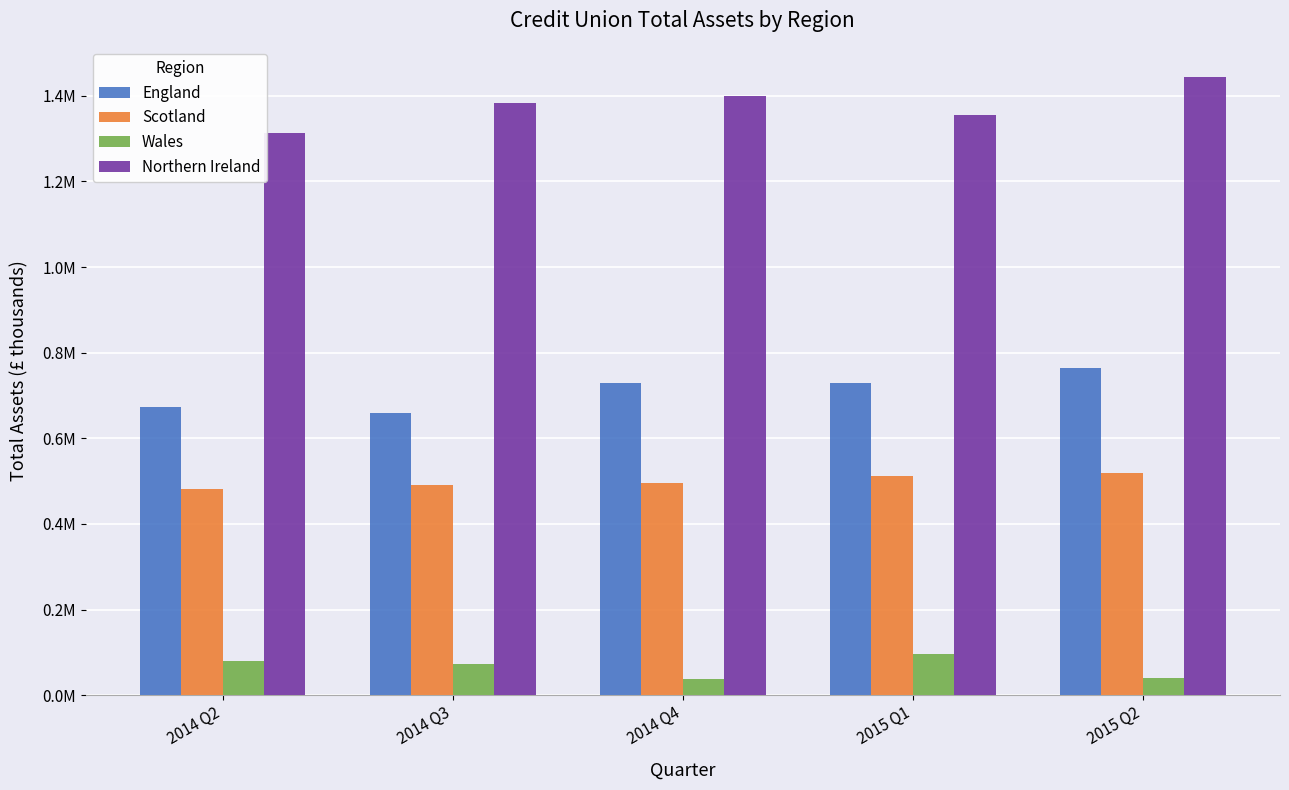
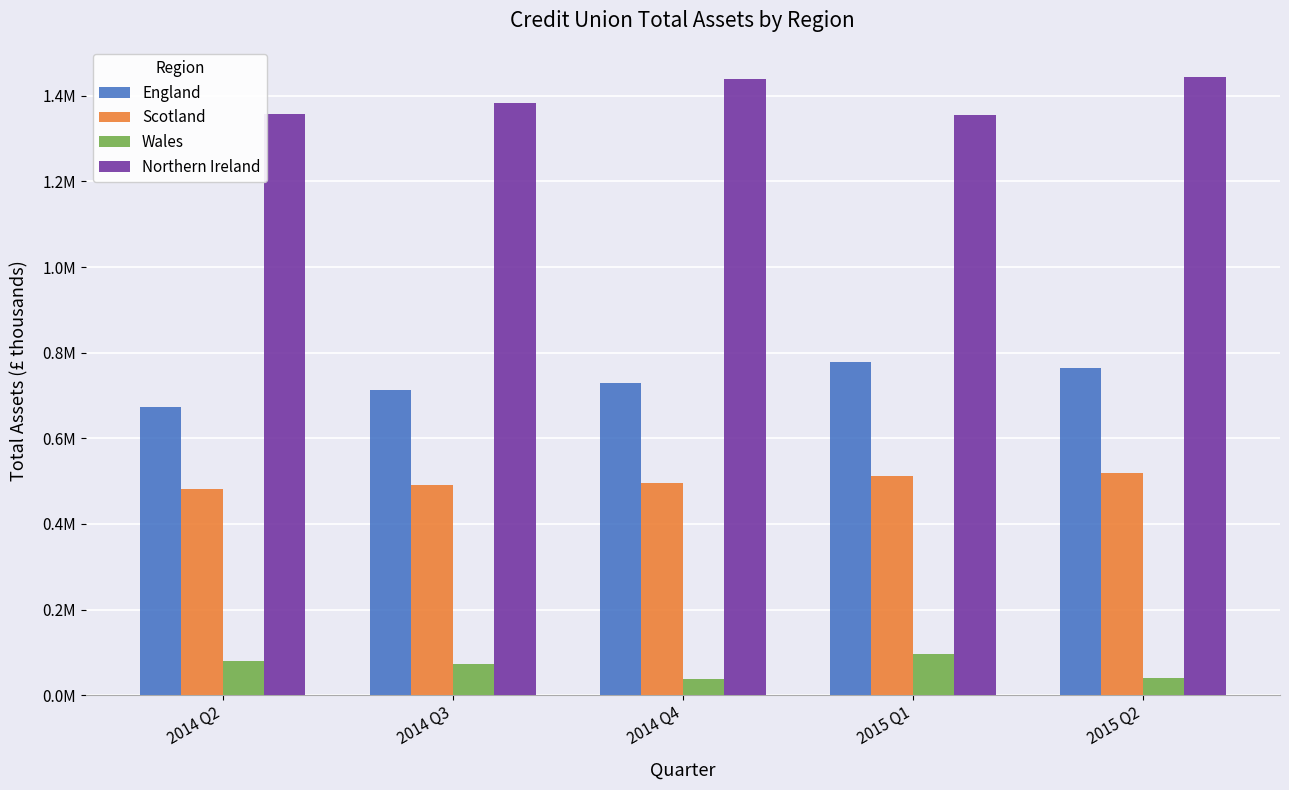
Northern Ireland, 2014 Q2: 1310000 -> 1360000
England, 2014 Q3: 660000 -> 710000
Northern Ireland, 2014 Q4: 1400000 -> 1440000
England, 2015 Q1: 730000 -> 780000
